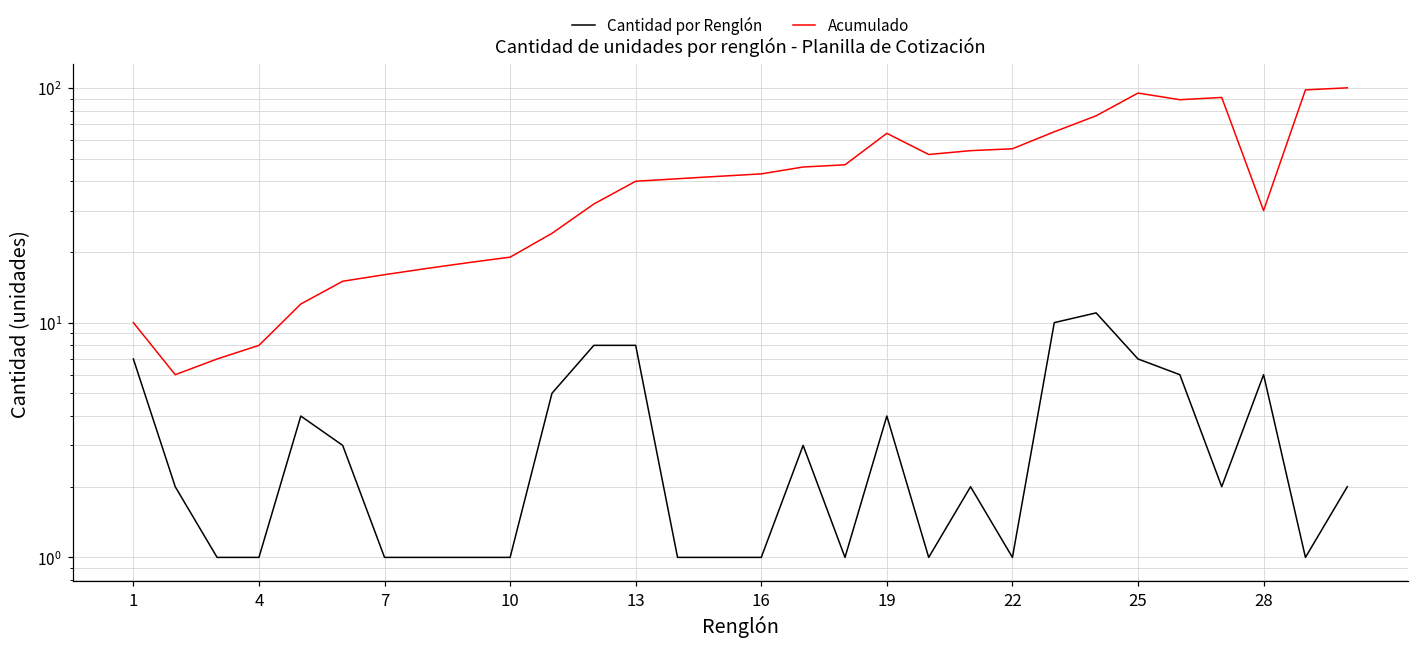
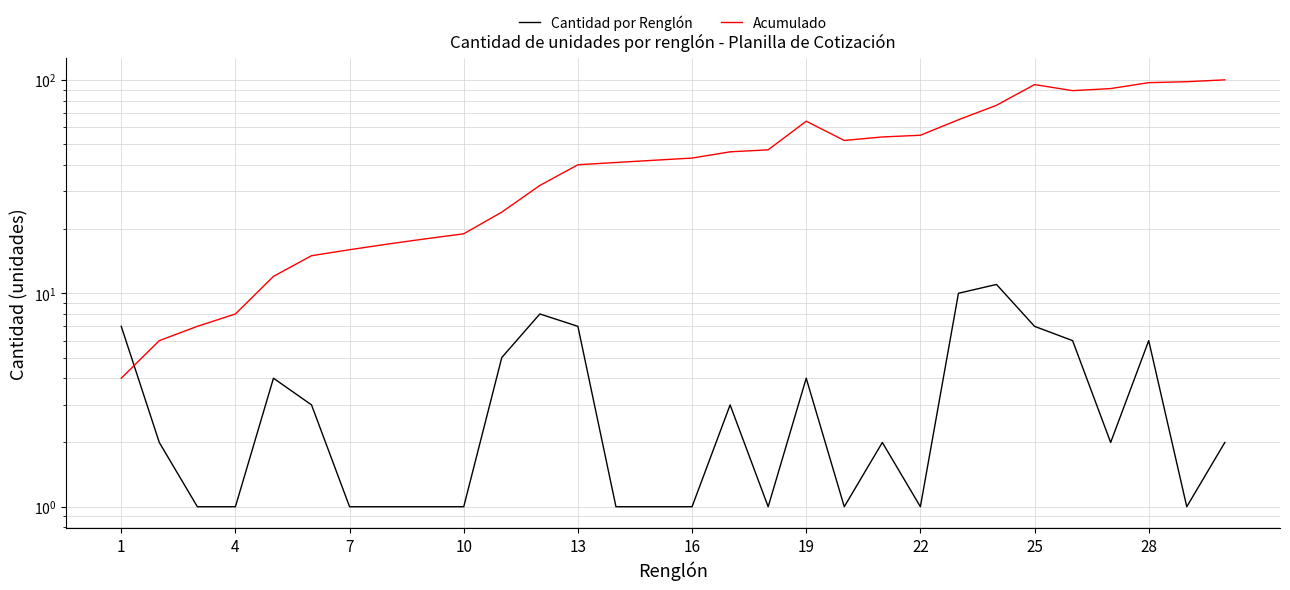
Acumulado, 1: 10 -> 4
Cantidad por Renglón, 13: 8 -> 7
Acumulado, 28: 30 -> 100
